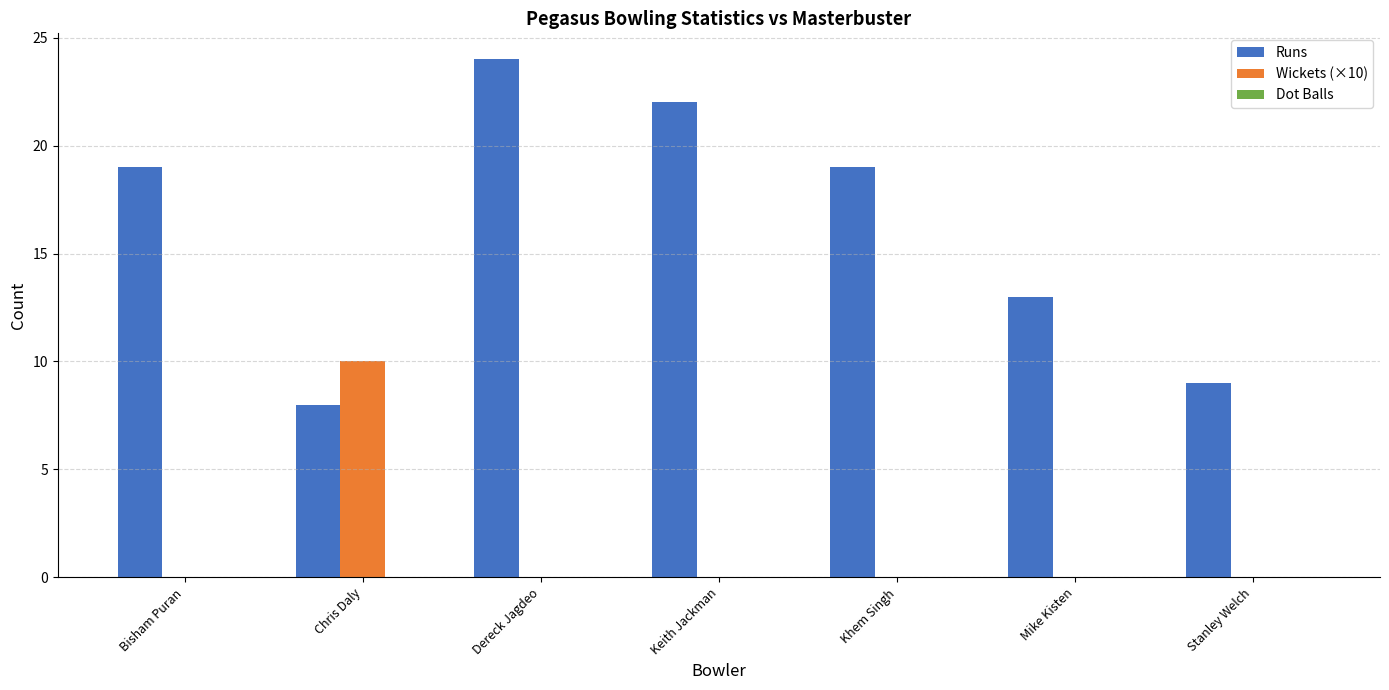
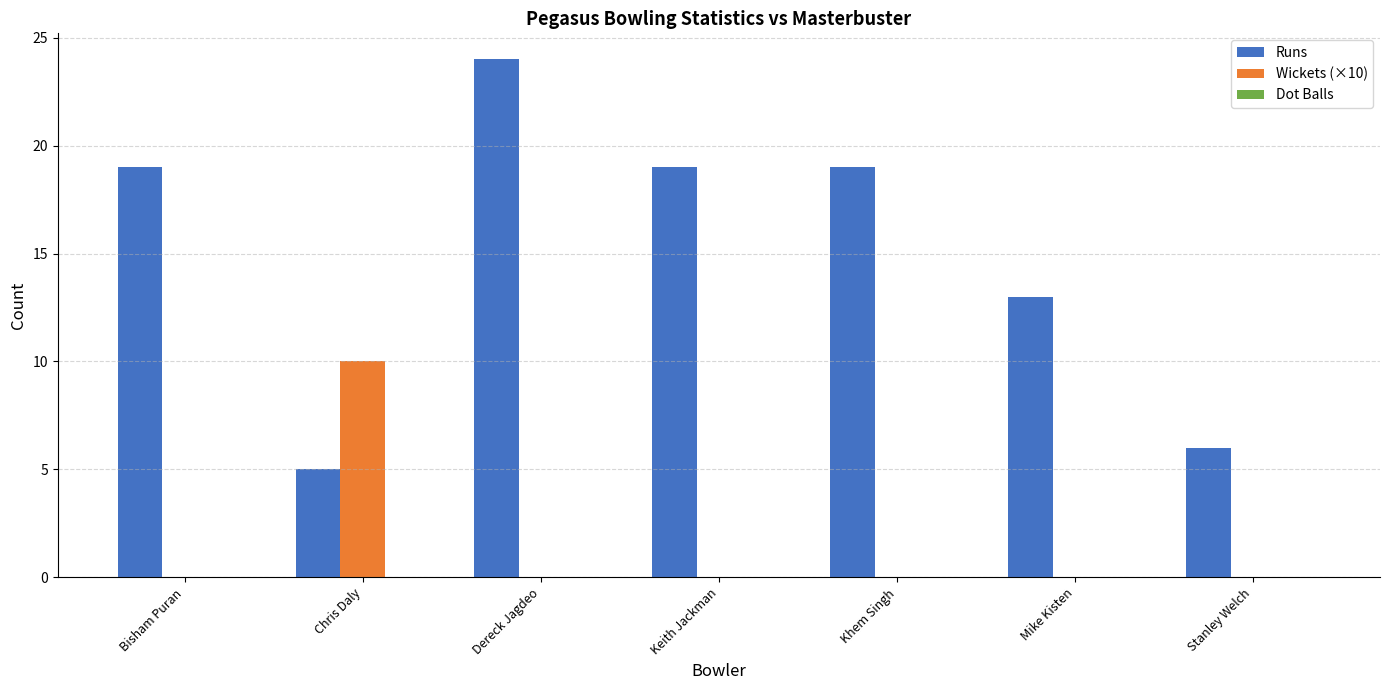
Runs, Chris Daly: 8 -> 5
Runs, Keith Jackman: 22 -> 19
Runs, Stanley Welch: 9 -> 6
